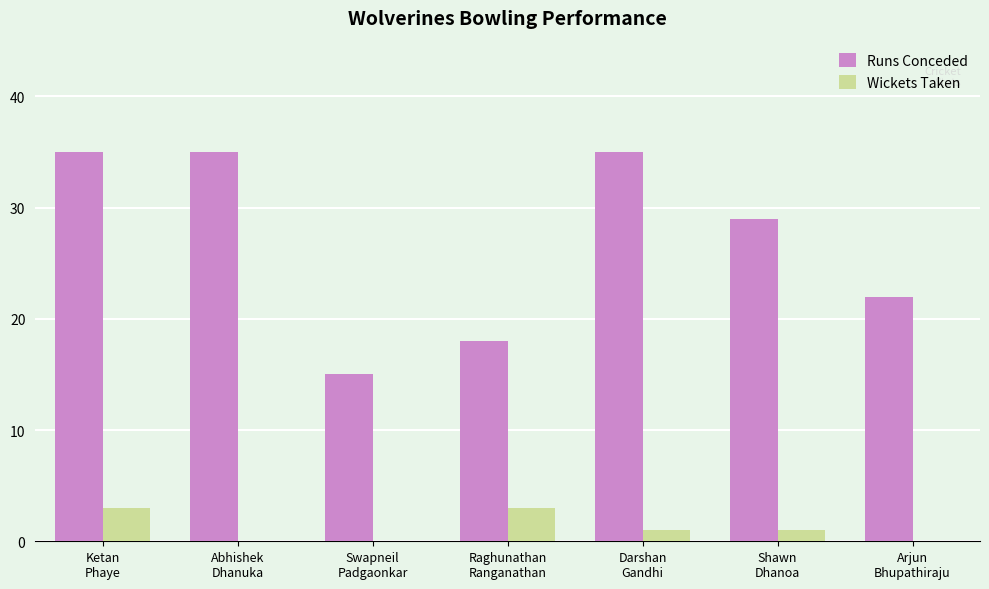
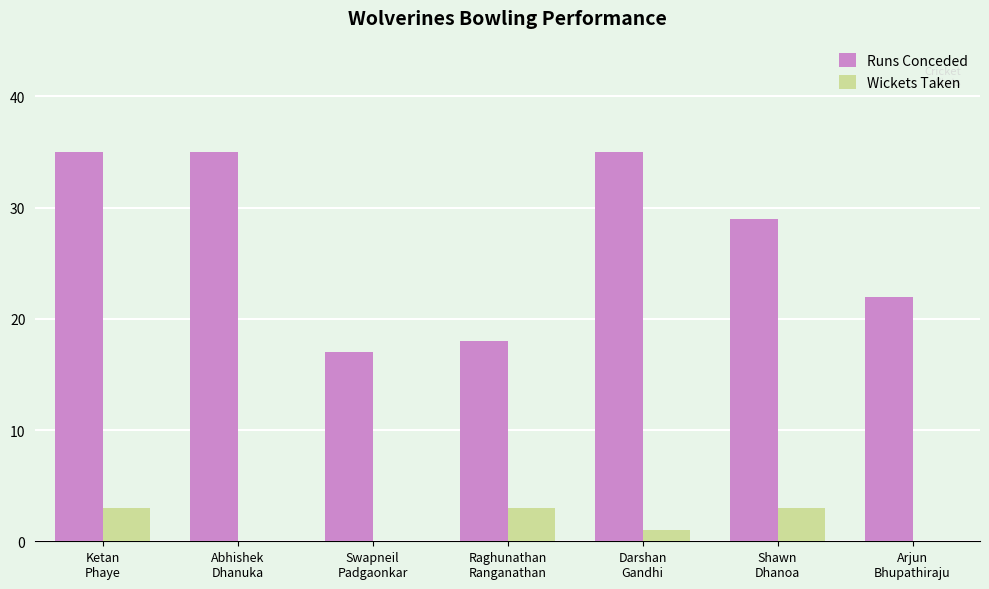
Runs Conceded, Swapneil Padgaonkar: 15 -> 17
Wickets Taken, Shawn Dhanoa: 1 -> 3
